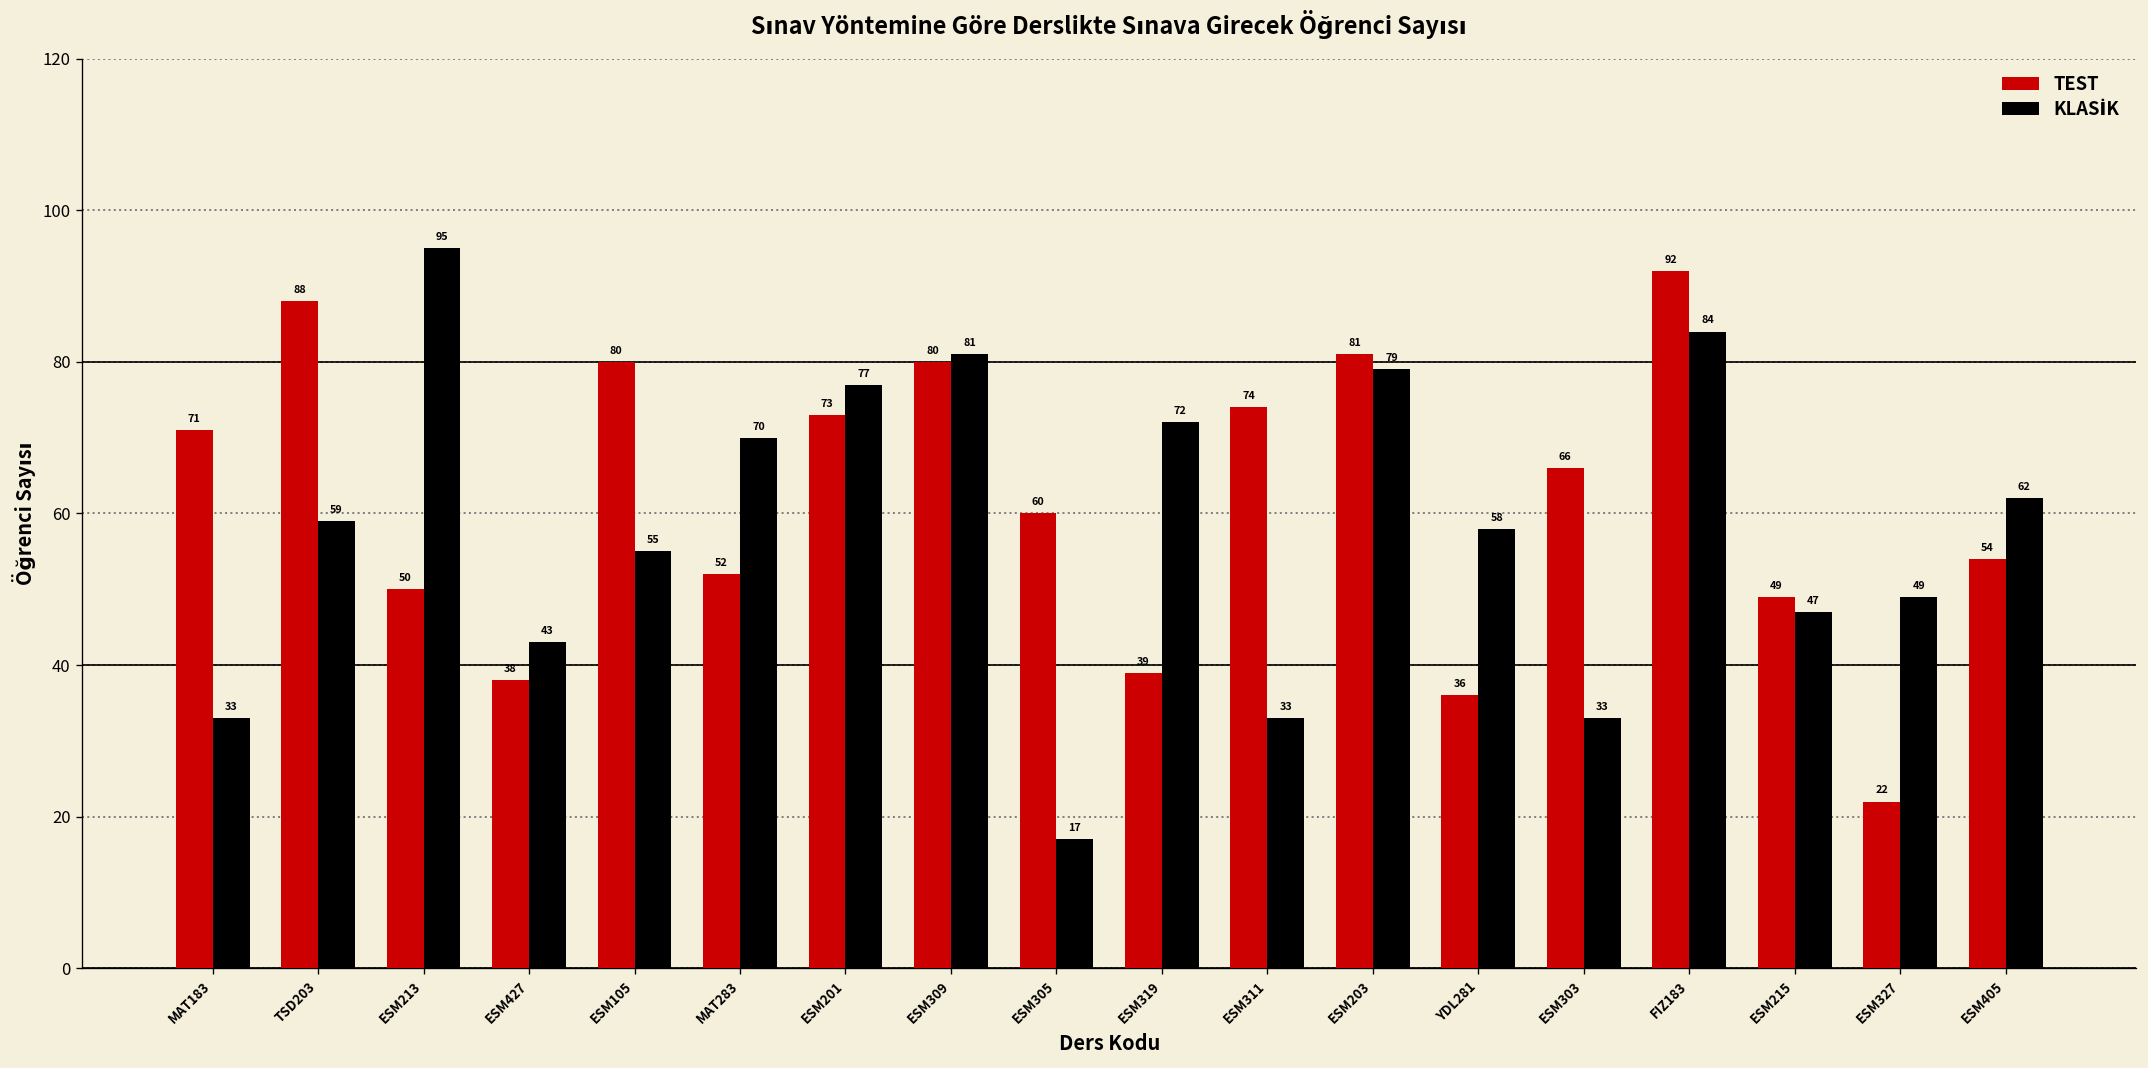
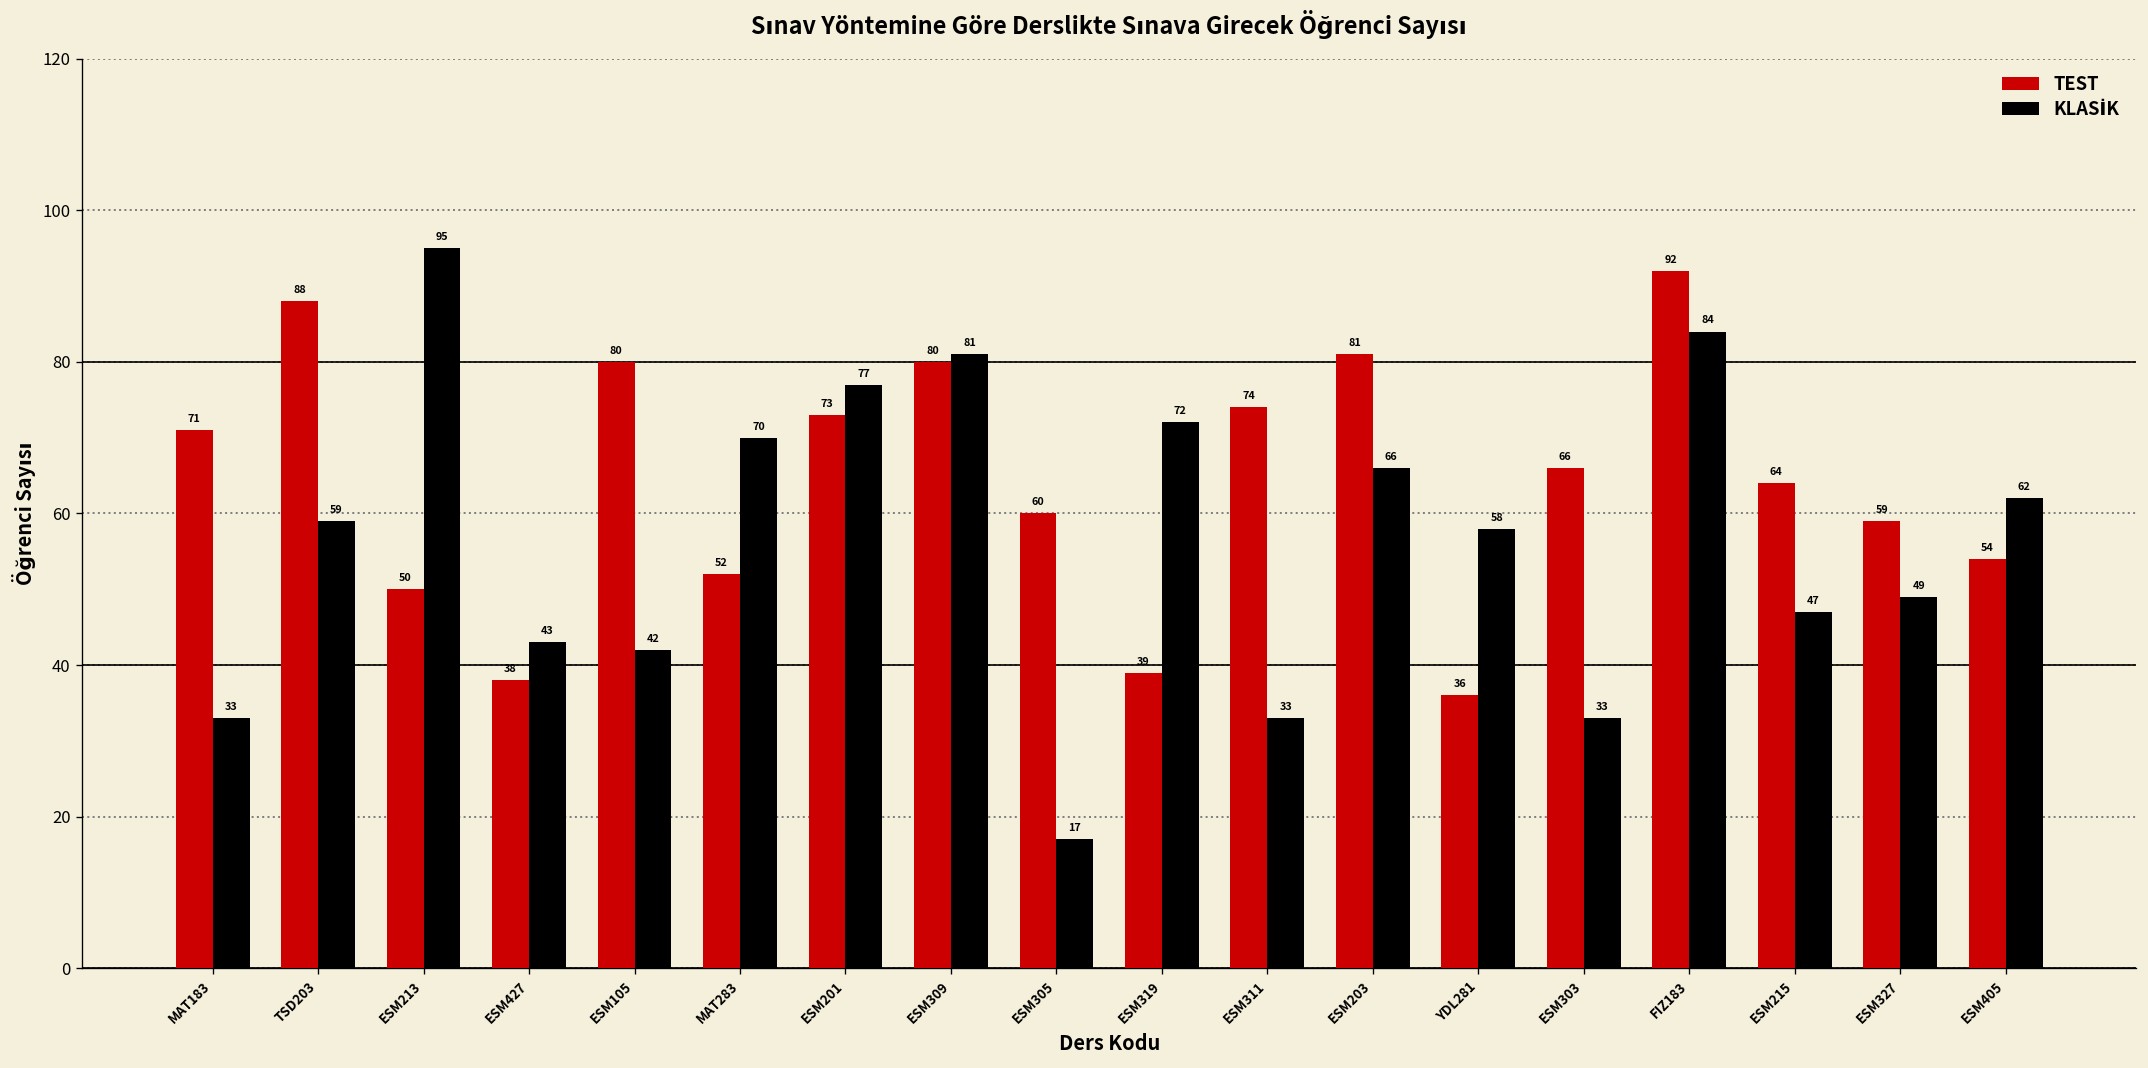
KLASİK, ESM105: 55 -> 42
KLASİK, ESM203: 79 -> 66
TEST, ESM215: 49 -> 64
TEST, ESM327: 22 -> 59
